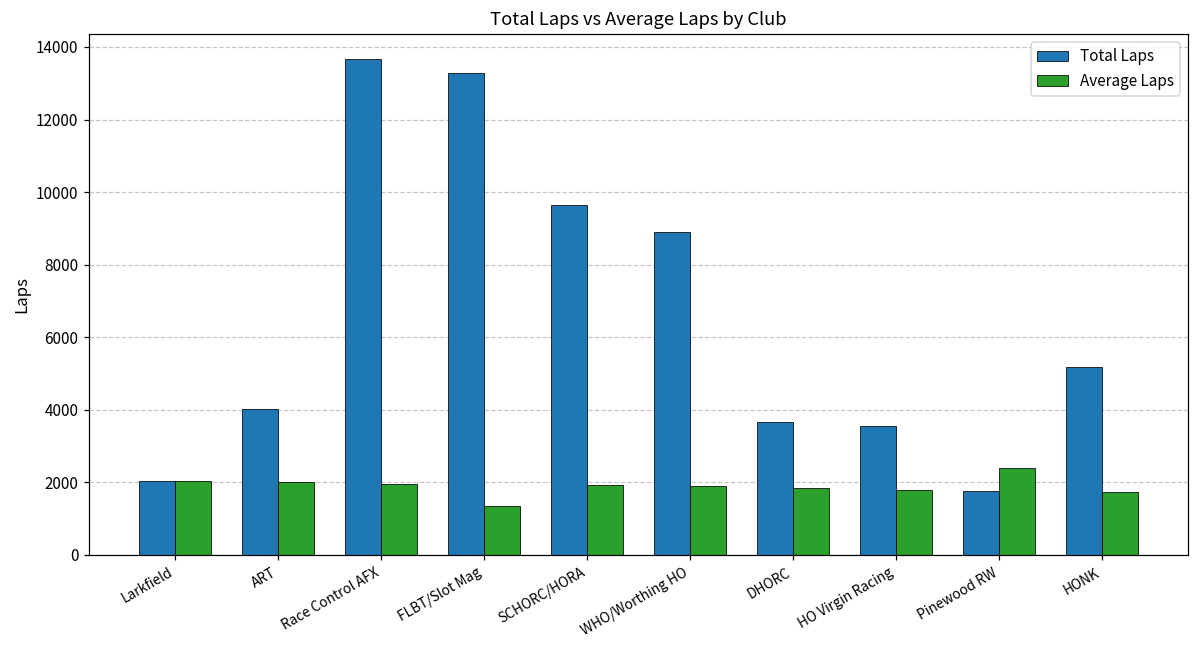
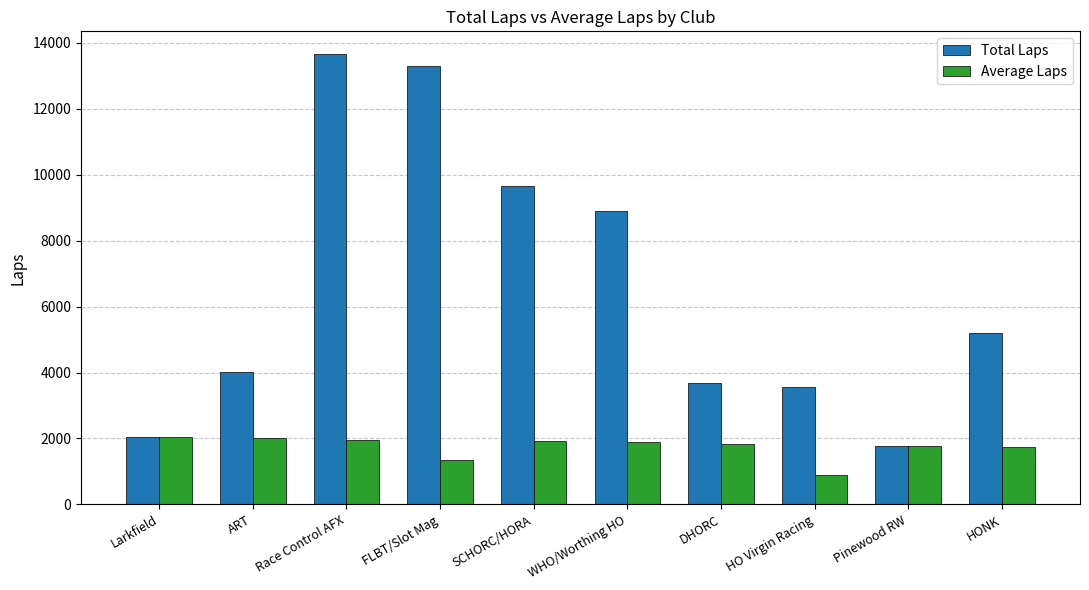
Average Laps, HO Virgin Racing: 1800 -> 900
Average Laps, Pinewood RW: 2400 -> 1800
